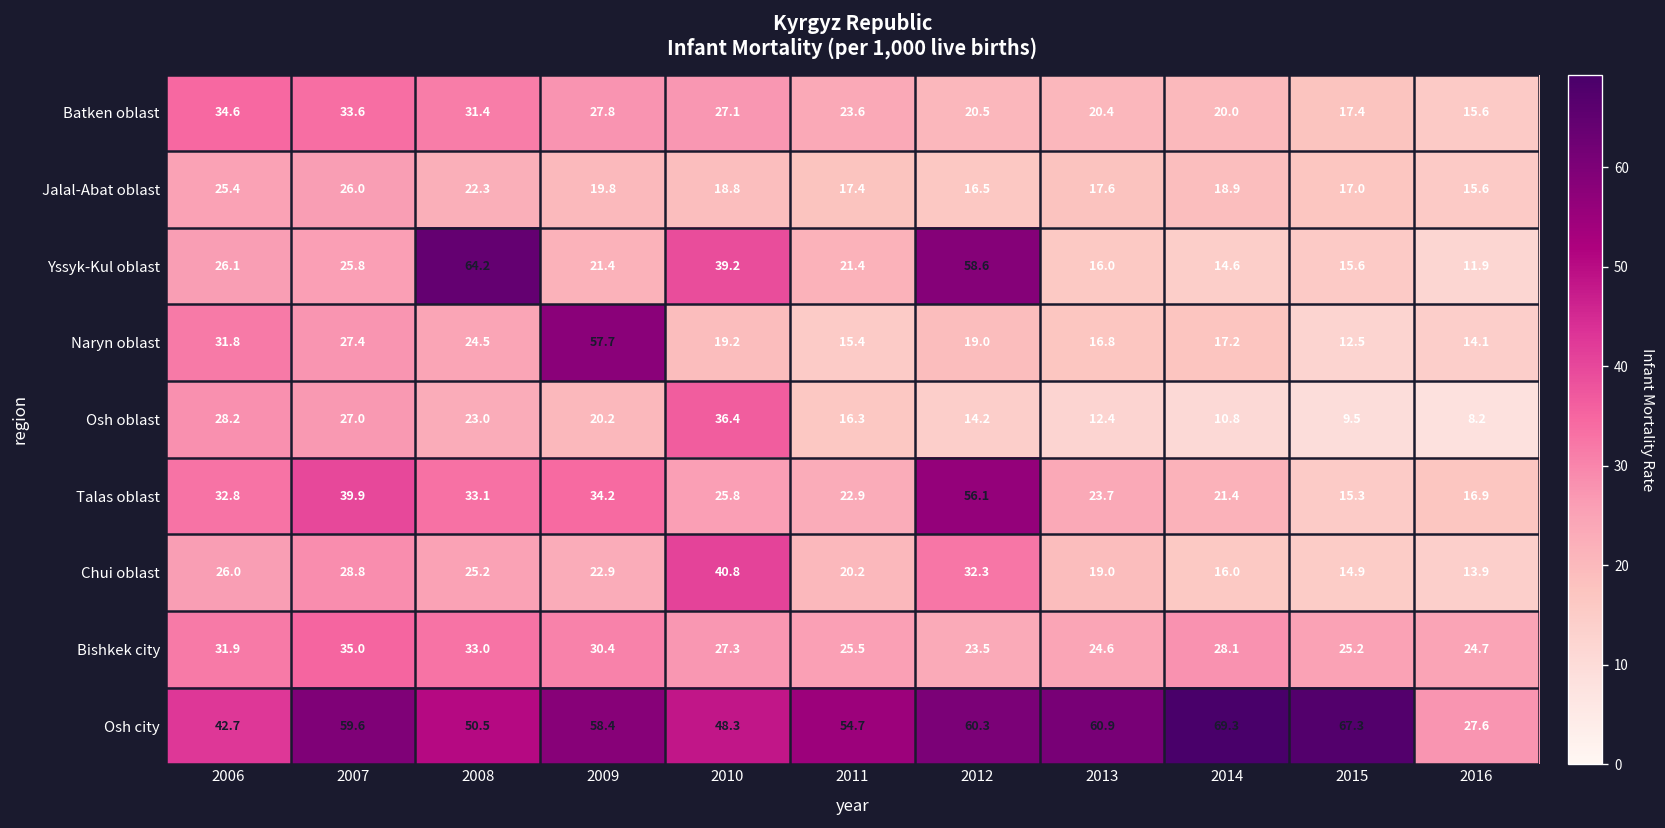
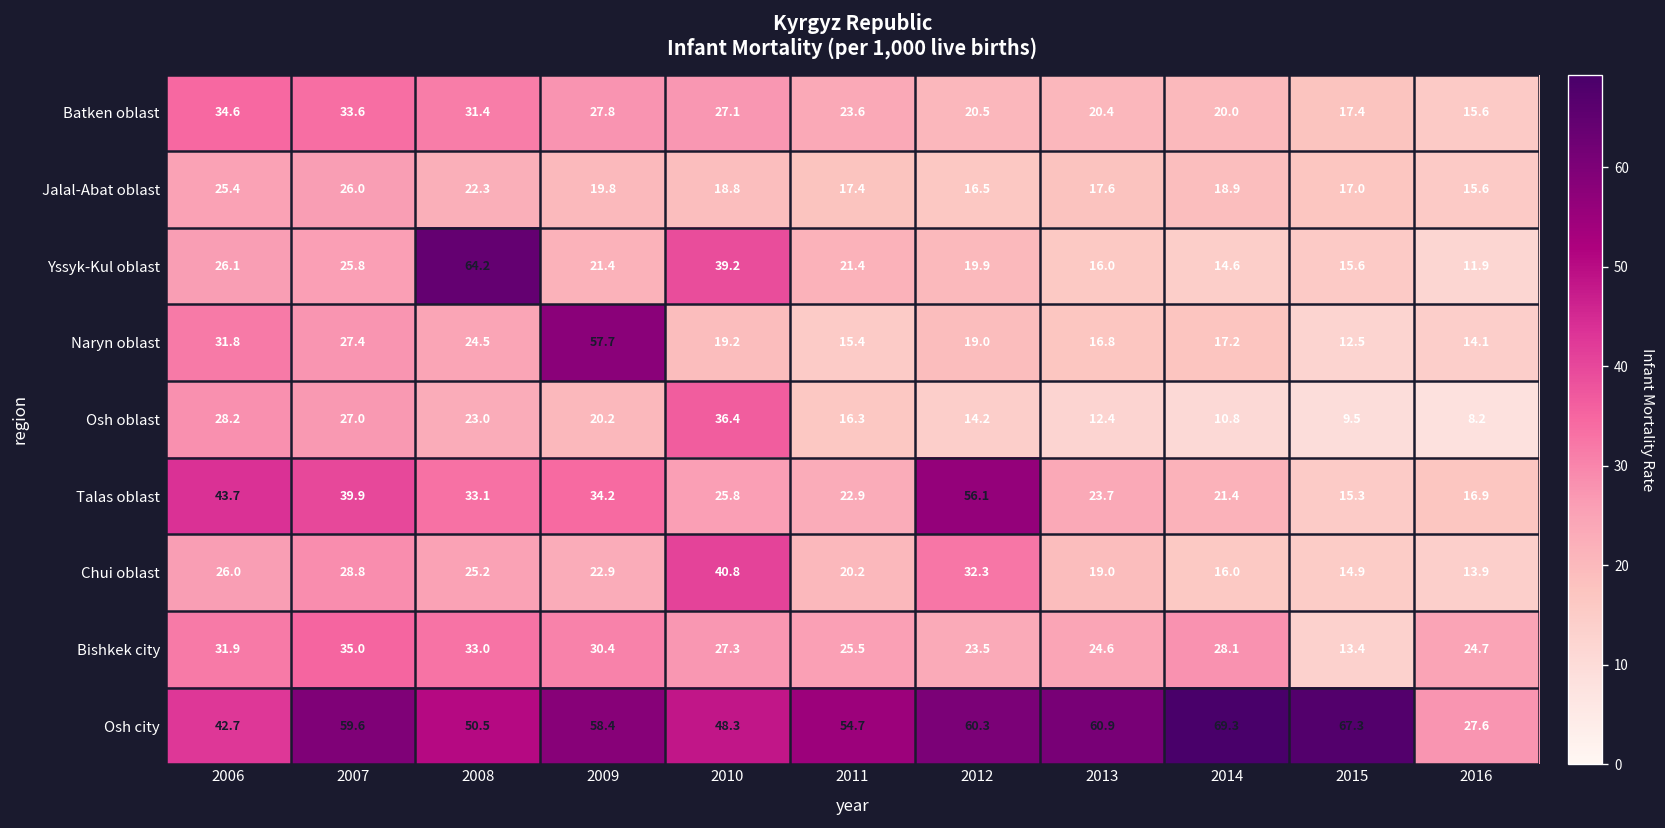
Yssyk-Kul oblast, 2012: 58.6 -> 19.9
Talas oblast, 2006: 32.8 -> 43.7
Bishkek city, 2015: 25.2 -> 13.4
